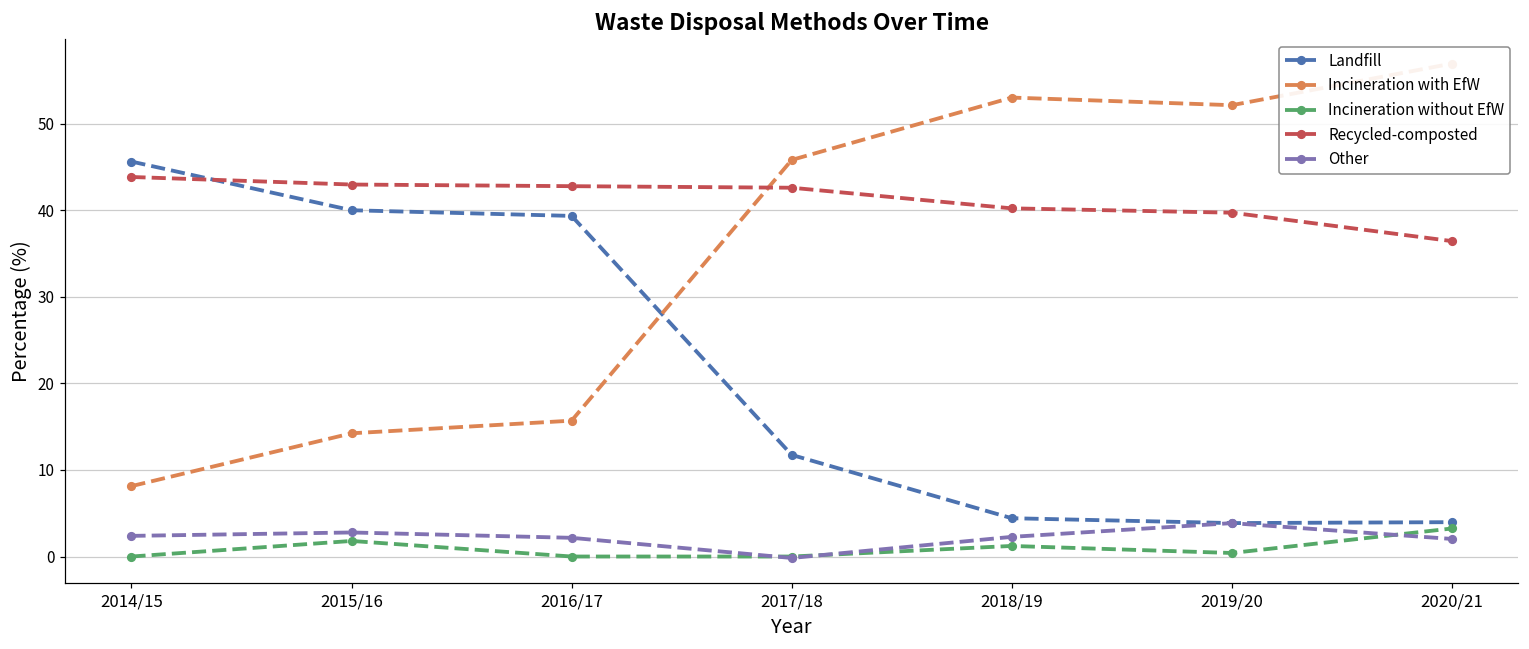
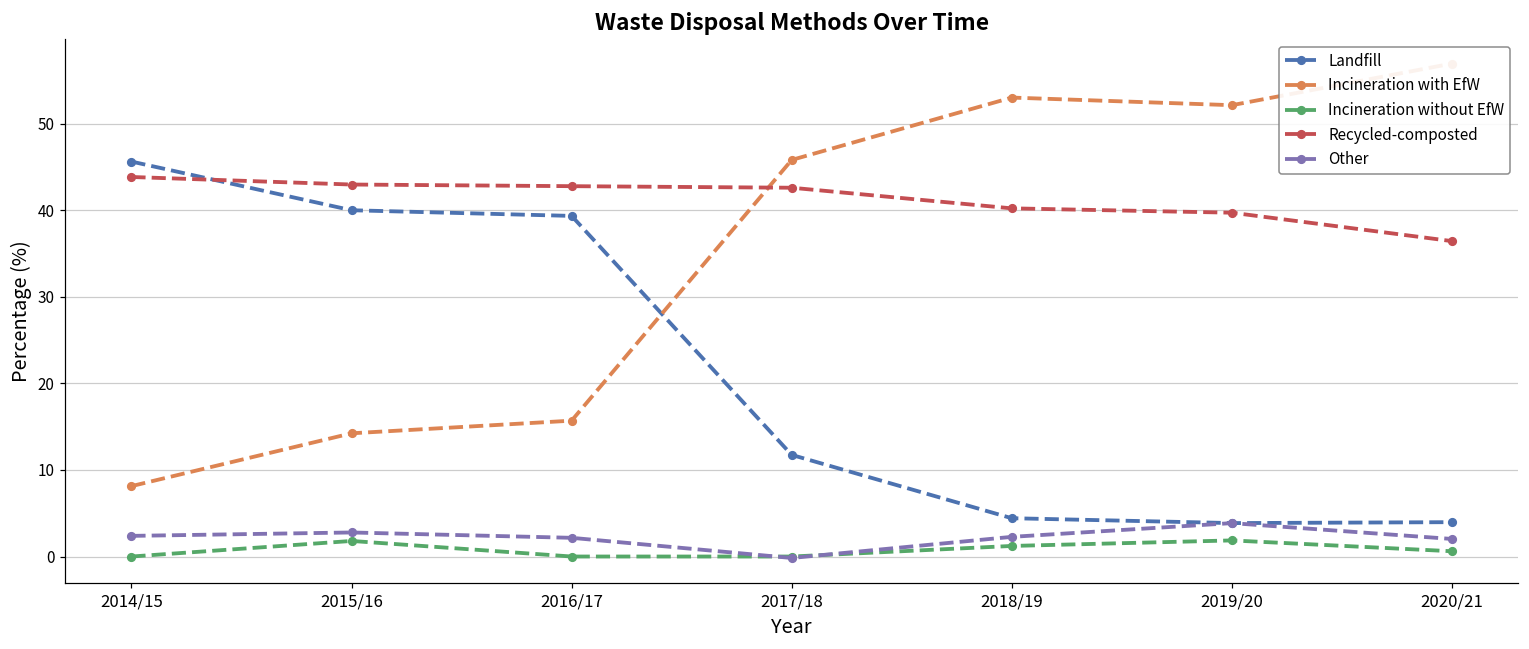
Incineration without EfW, 2019/20: 0 -> 2
Incineration without EfW, 2020/21: 3 -> 1
